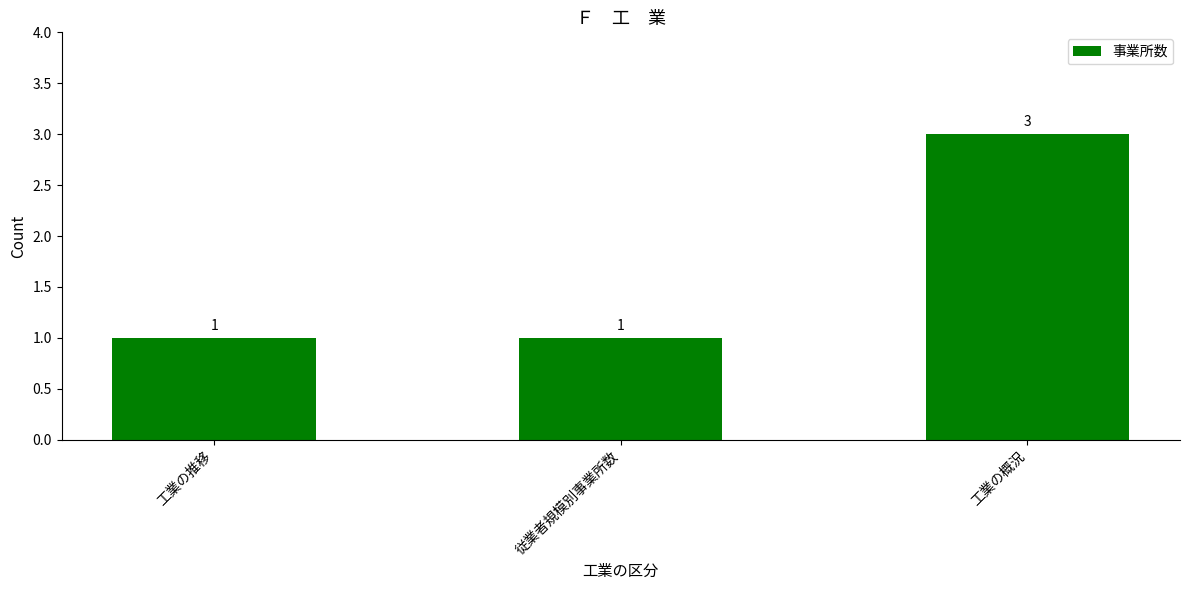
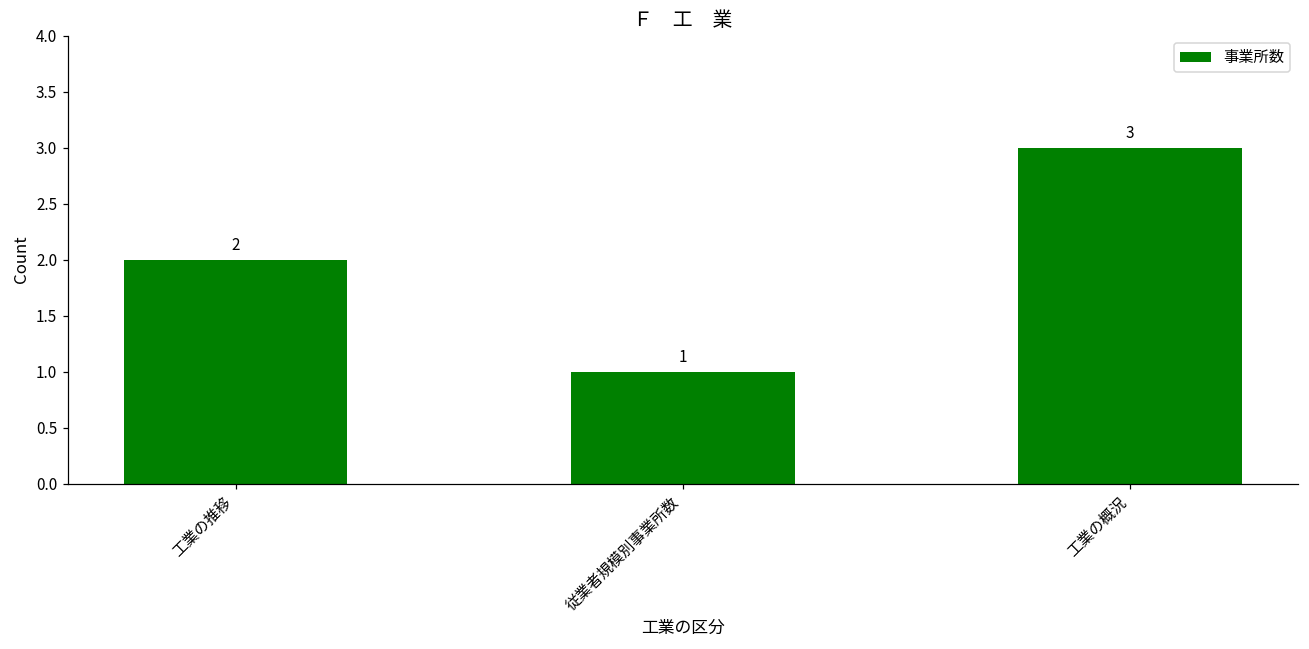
工業の推移: 1 -> 2
